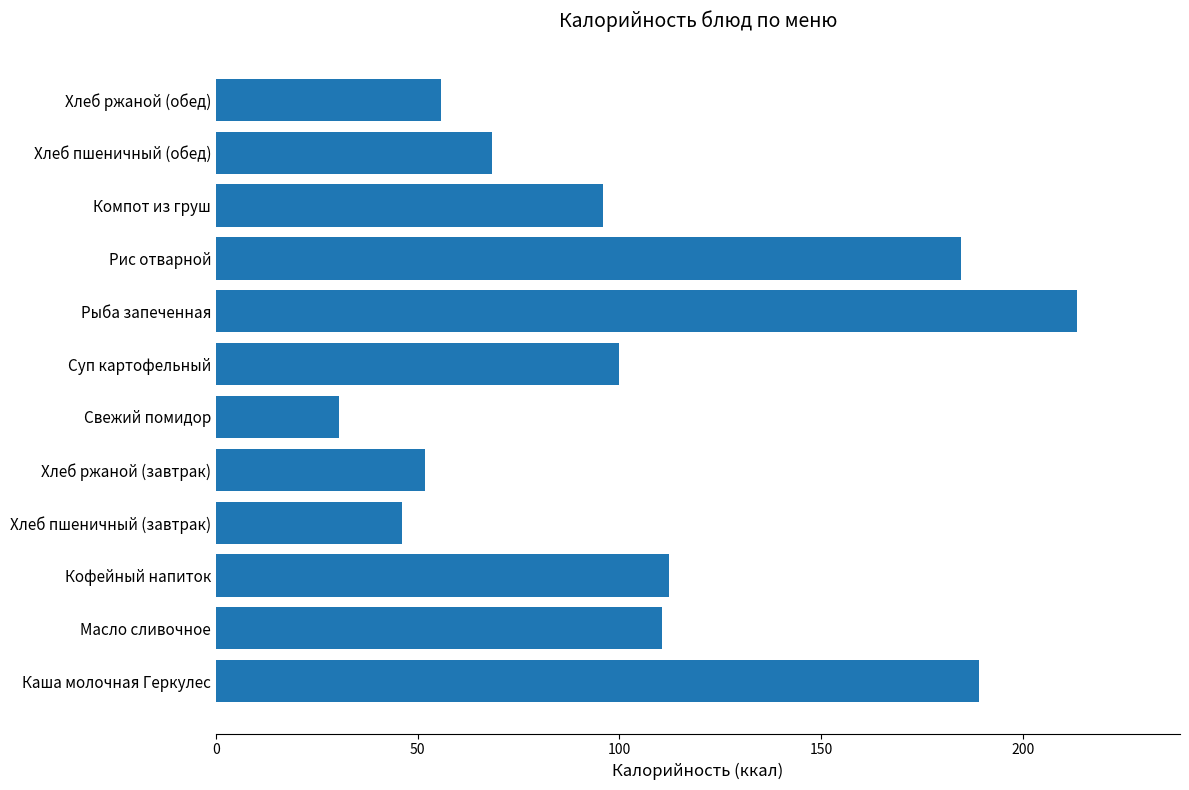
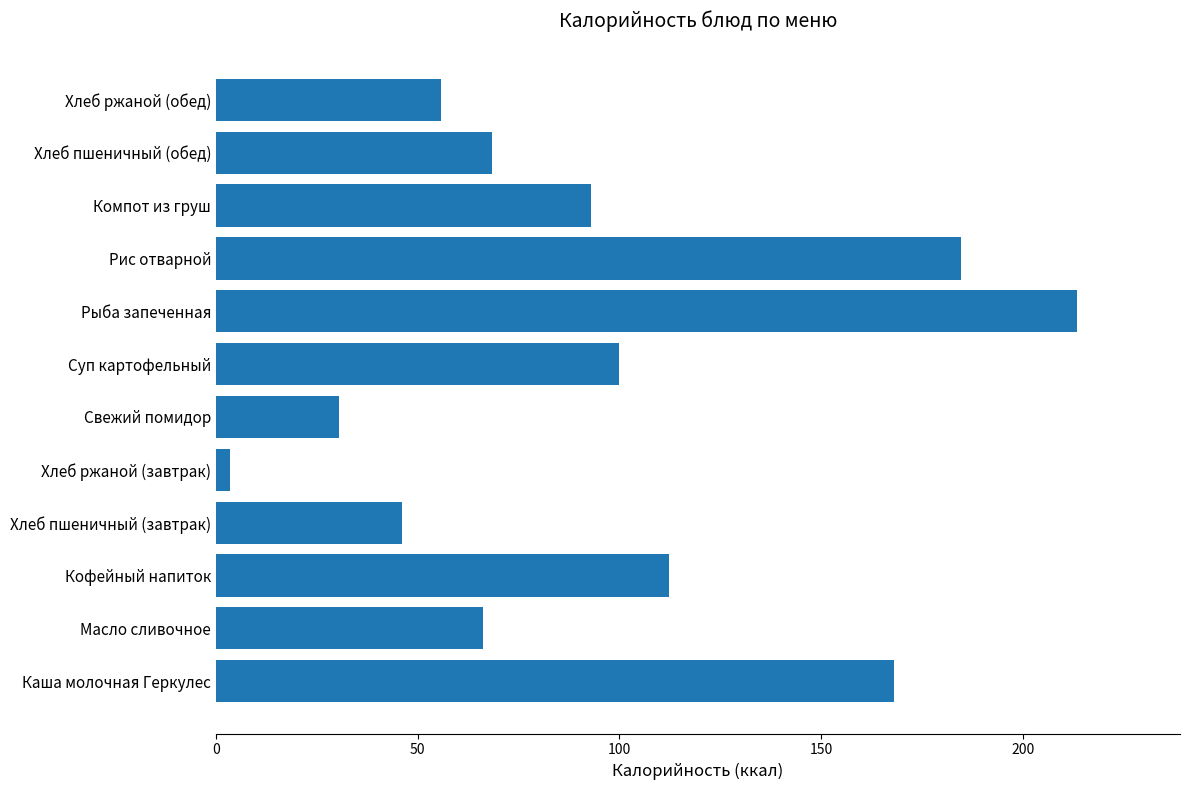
Компот из груш: 96 -> 93
Хлеб ржаной (завтрак): 52 -> 3
Масло сливочное: 111 -> 66
Каша молочная Геркулес: 189 -> 168
